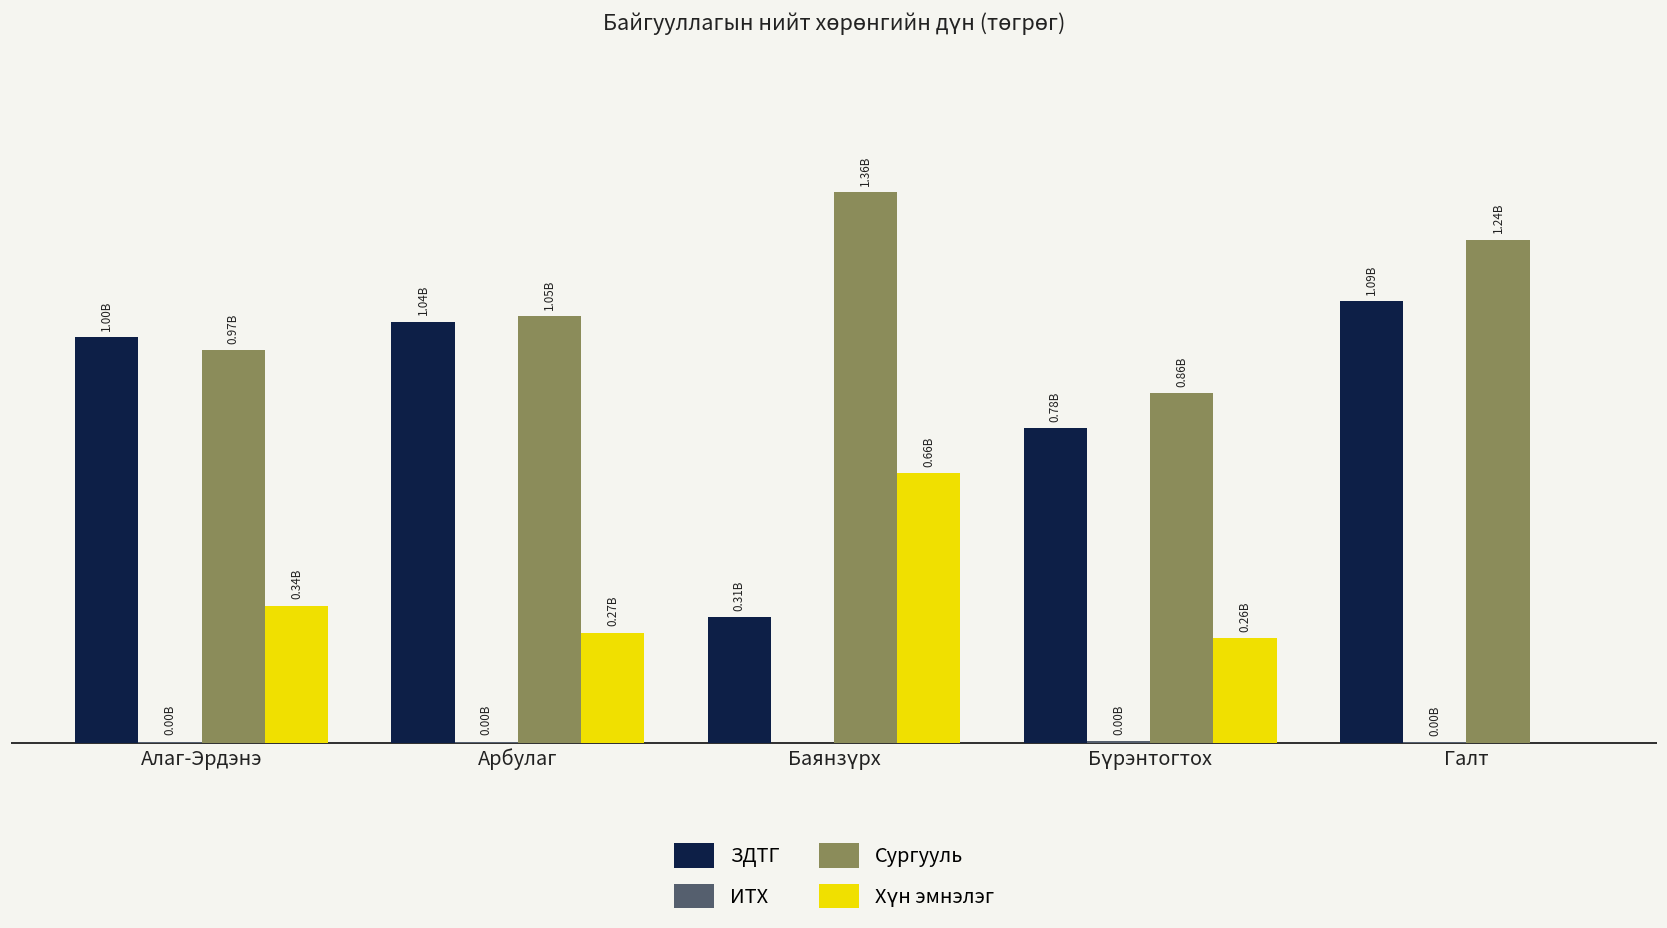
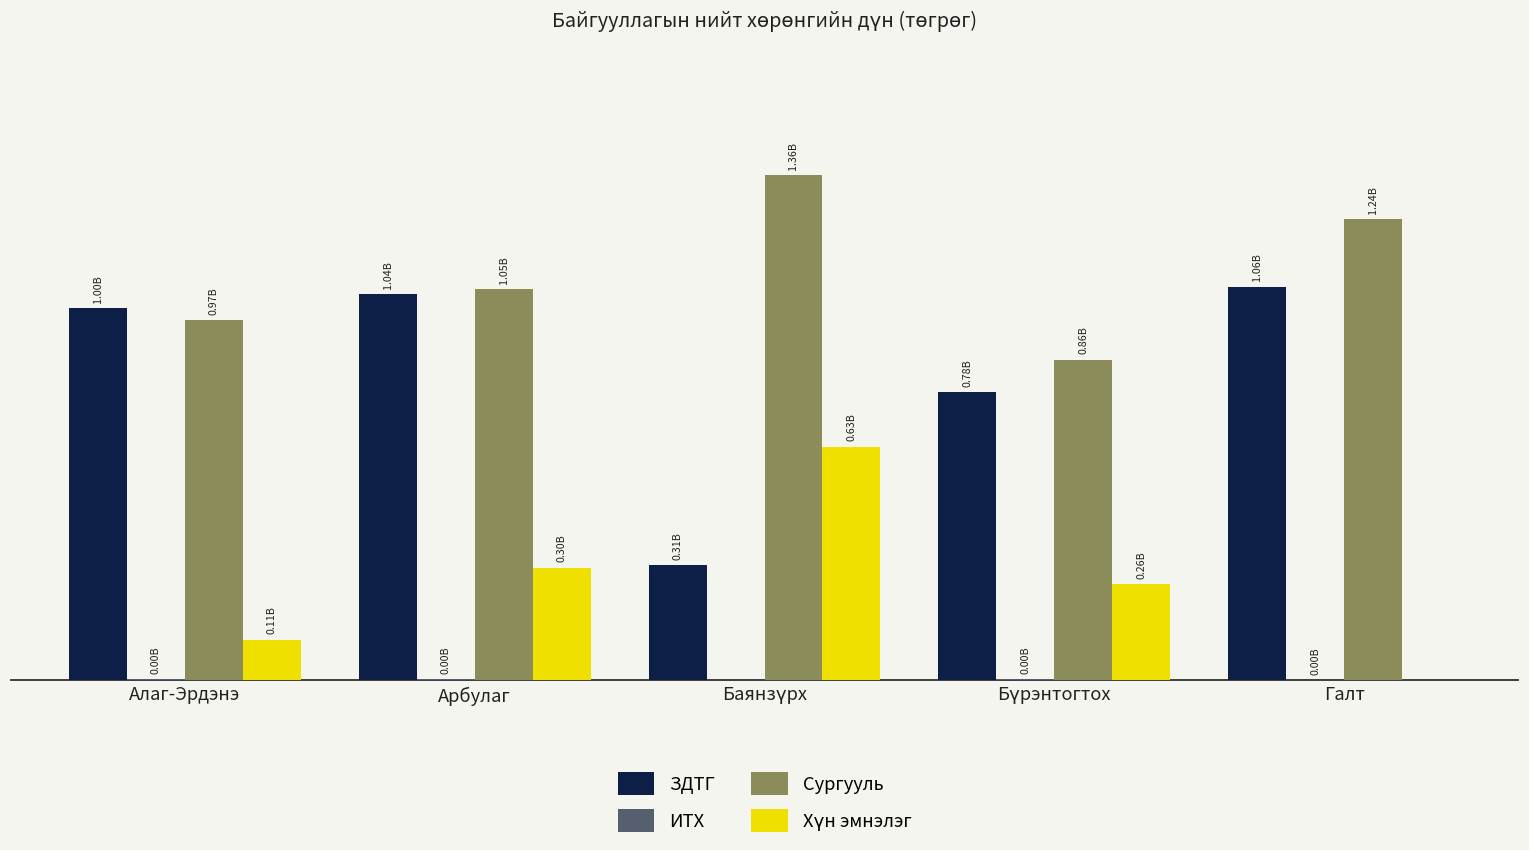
Хүн эмнэлэг, Алаг-Эрдэнэ: 0.34B -> 0.11B
Хүн эмнэлэг, Арбулаг: 0.27B -> 0.30B
Хүн эмнэлэг, Баянзүрх: 0.66B -> 0.63B
ЗДТГ, Галт: 1.09B -> 1.06B
